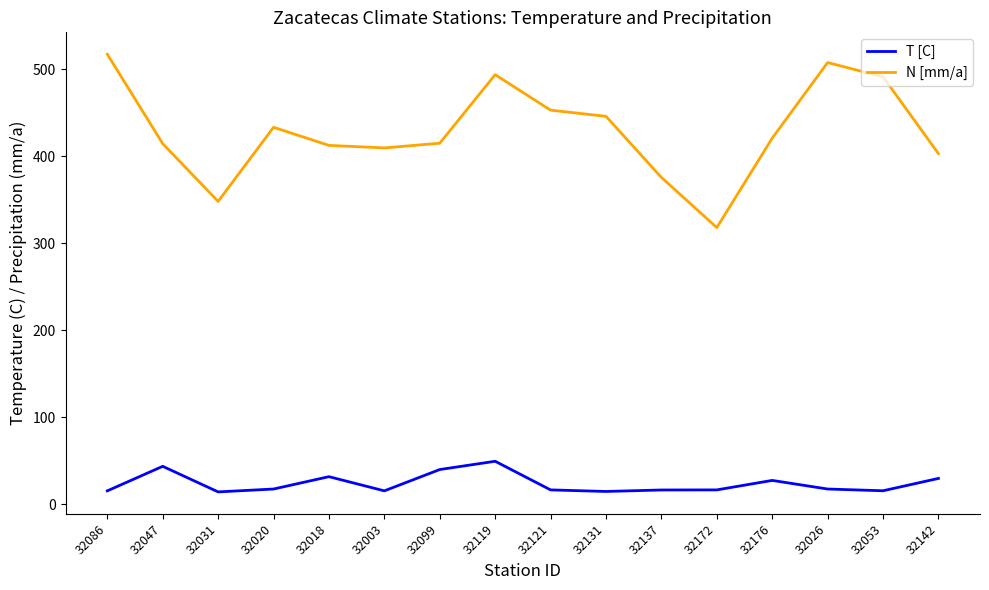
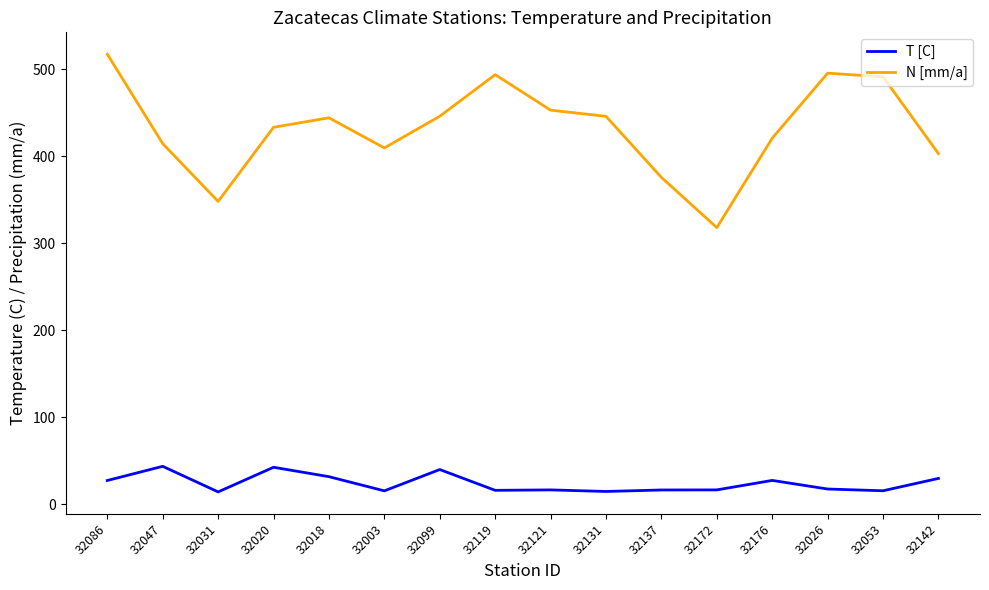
T [C], 32086: 20 -> 30
T [C], 32020: 20 -> 40
N [mm/a], 32018: 410 -> 440
N [mm/a], 32099: 420 -> 450
T [C], 32119: 50 -> 20
N [mm/a], 32026: 510 -> 500
